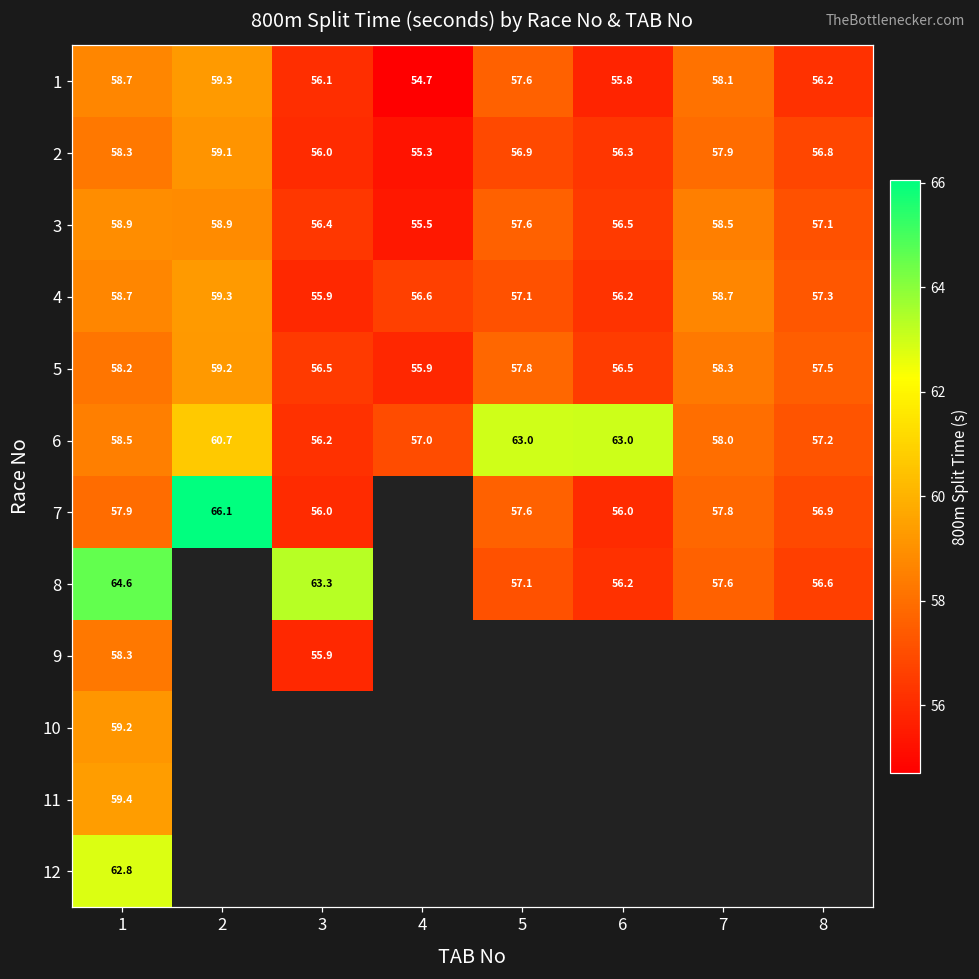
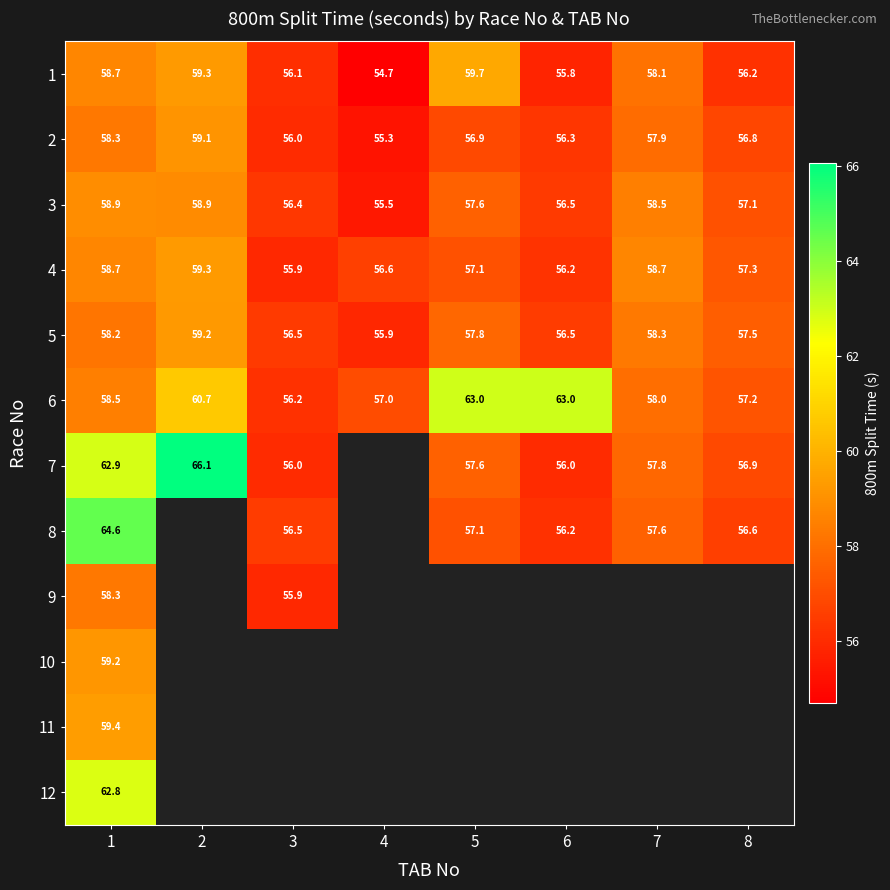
1, 5: 57.6 -> 59.7
7, 1: 57.9 -> 62.9
8, 3: 63.3 -> 56.5
